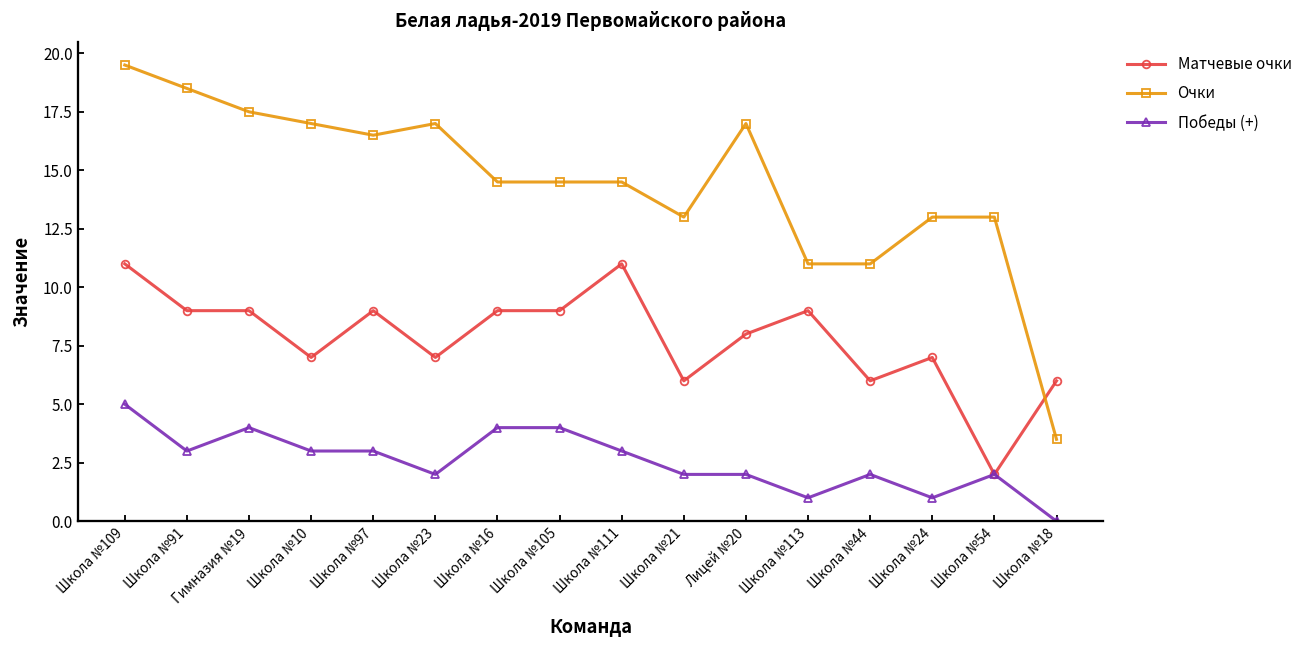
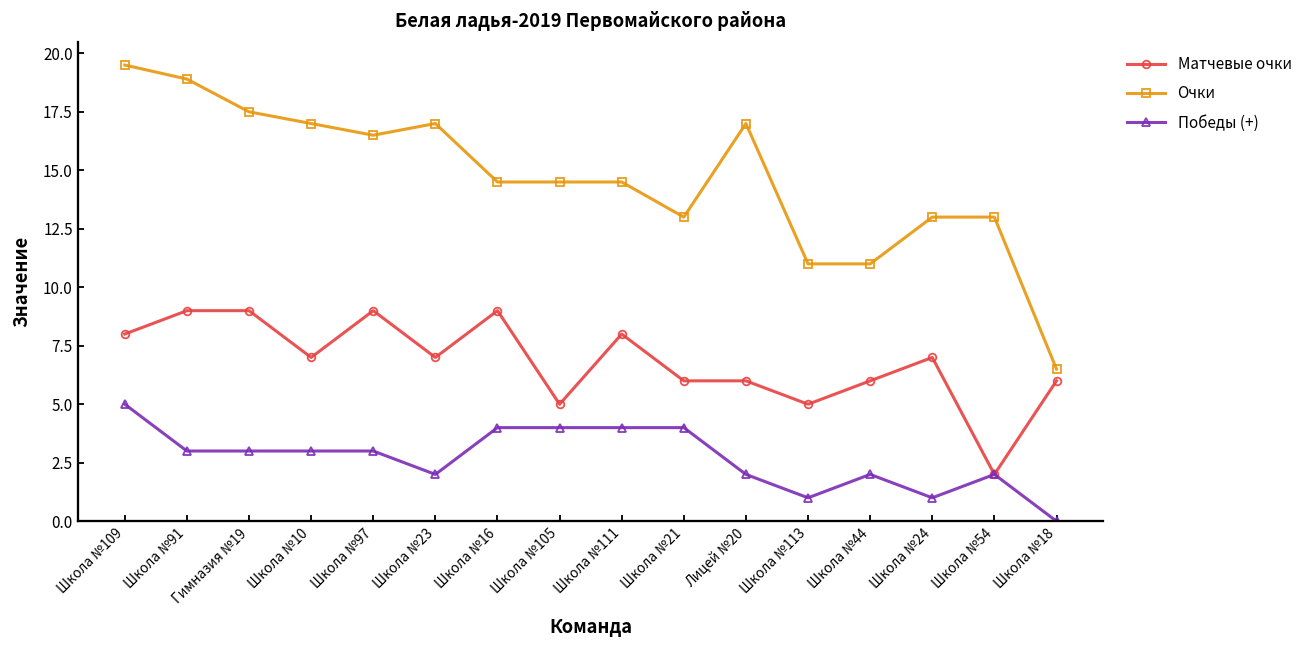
Матчевые очки, Школа №109: 11 -> 8
Очки, Школа №91: 18.5 -> 18.9
Победы (+), Гимназия №19: 4 -> 3
Матчевые очки, Школа №105: 9 -> 5
Матчевые очки, Школа №111: 11 -> 8
Победы (+), Школа №111: 3 -> 4
Победы (+), Школа №21: 2 -> 4
Матчевые очки, Лицей №20: 8 -> 6
Матчевые очки, Школа №113: 9 -> 5
Очки, Школа №18: 3.5 -> 6.5
